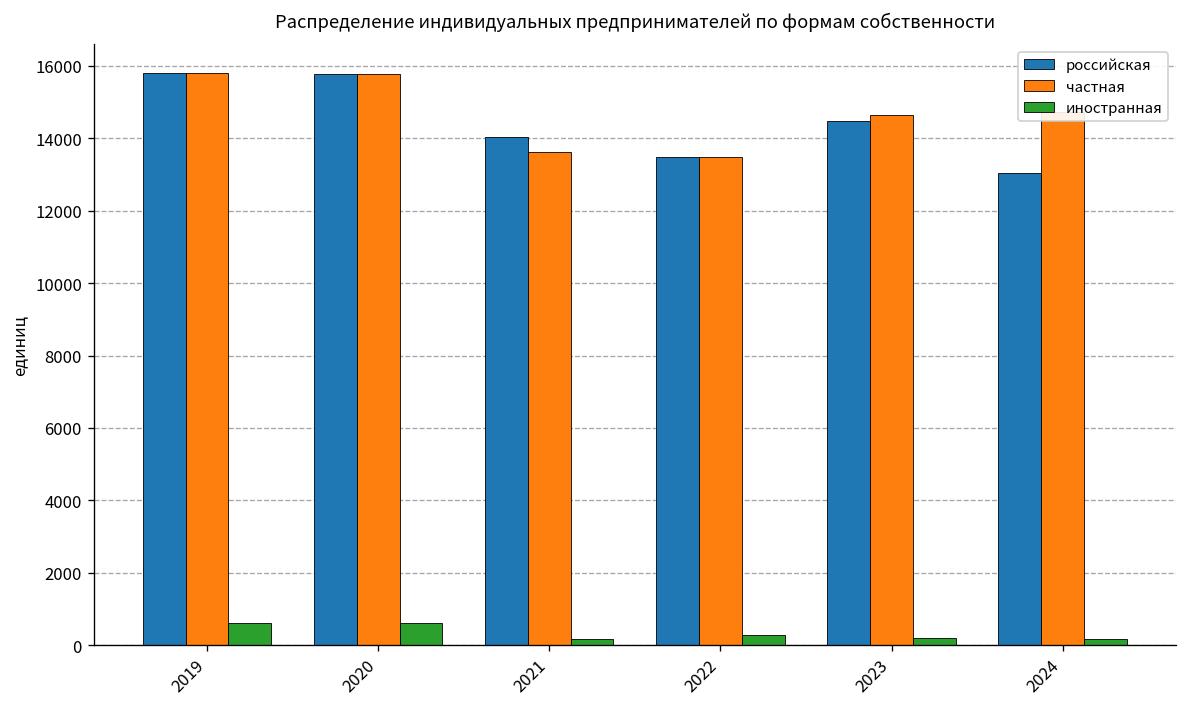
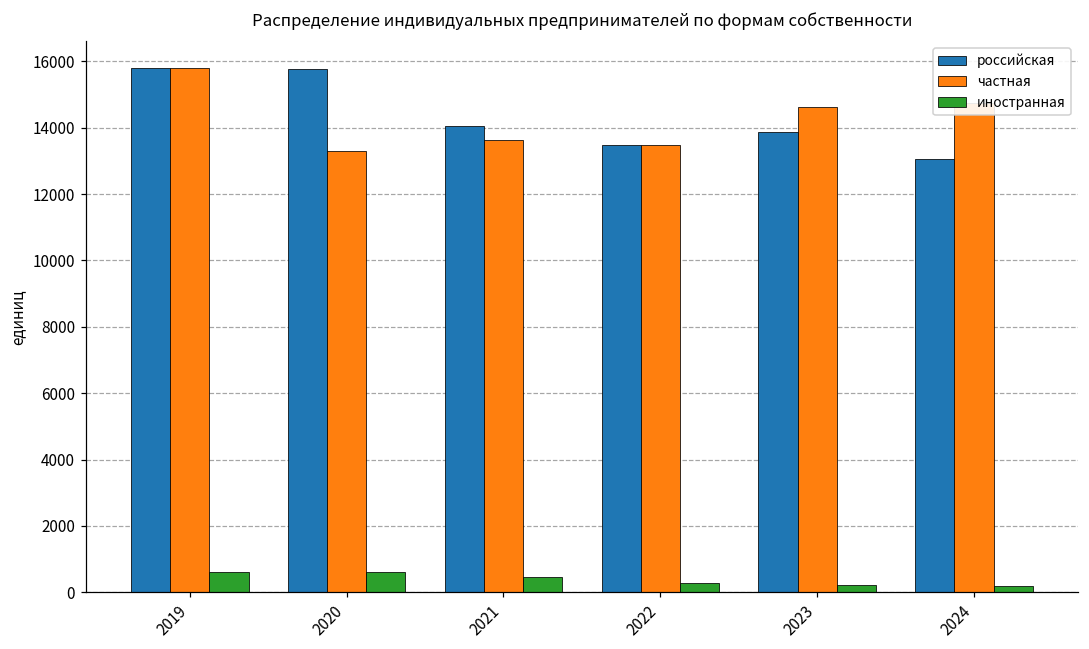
частная, 2020: 15800 -> 13300
иностранная, 2021: 200 -> 500
российская, 2023: 14500 -> 13900
